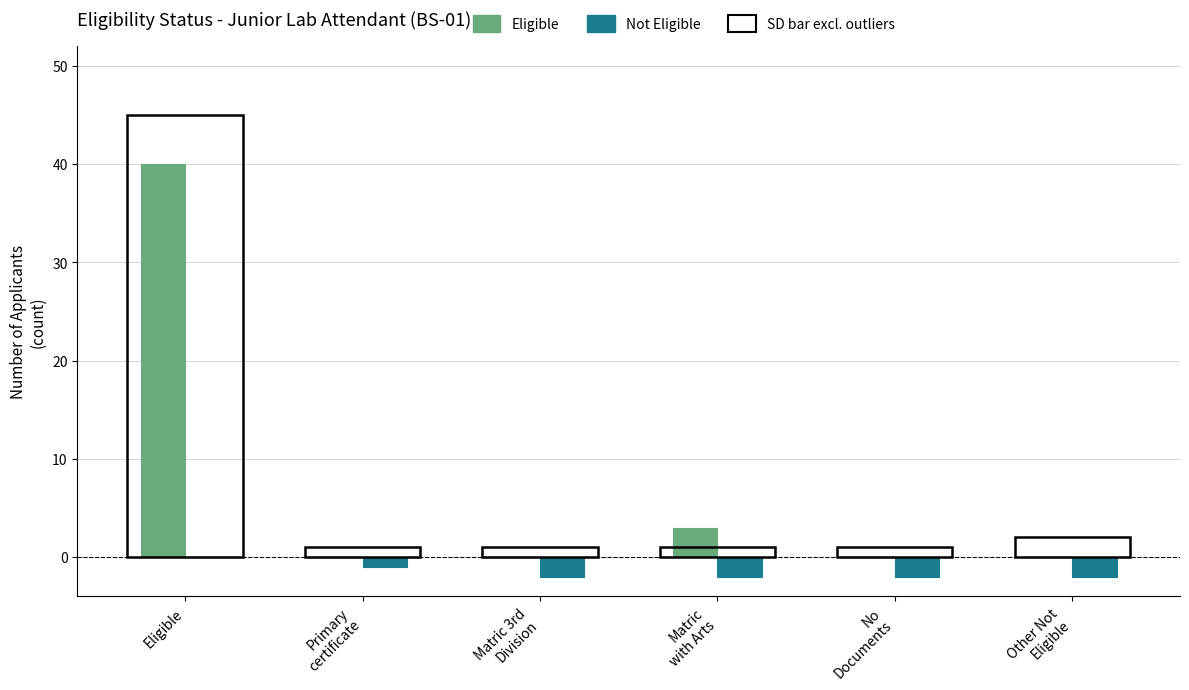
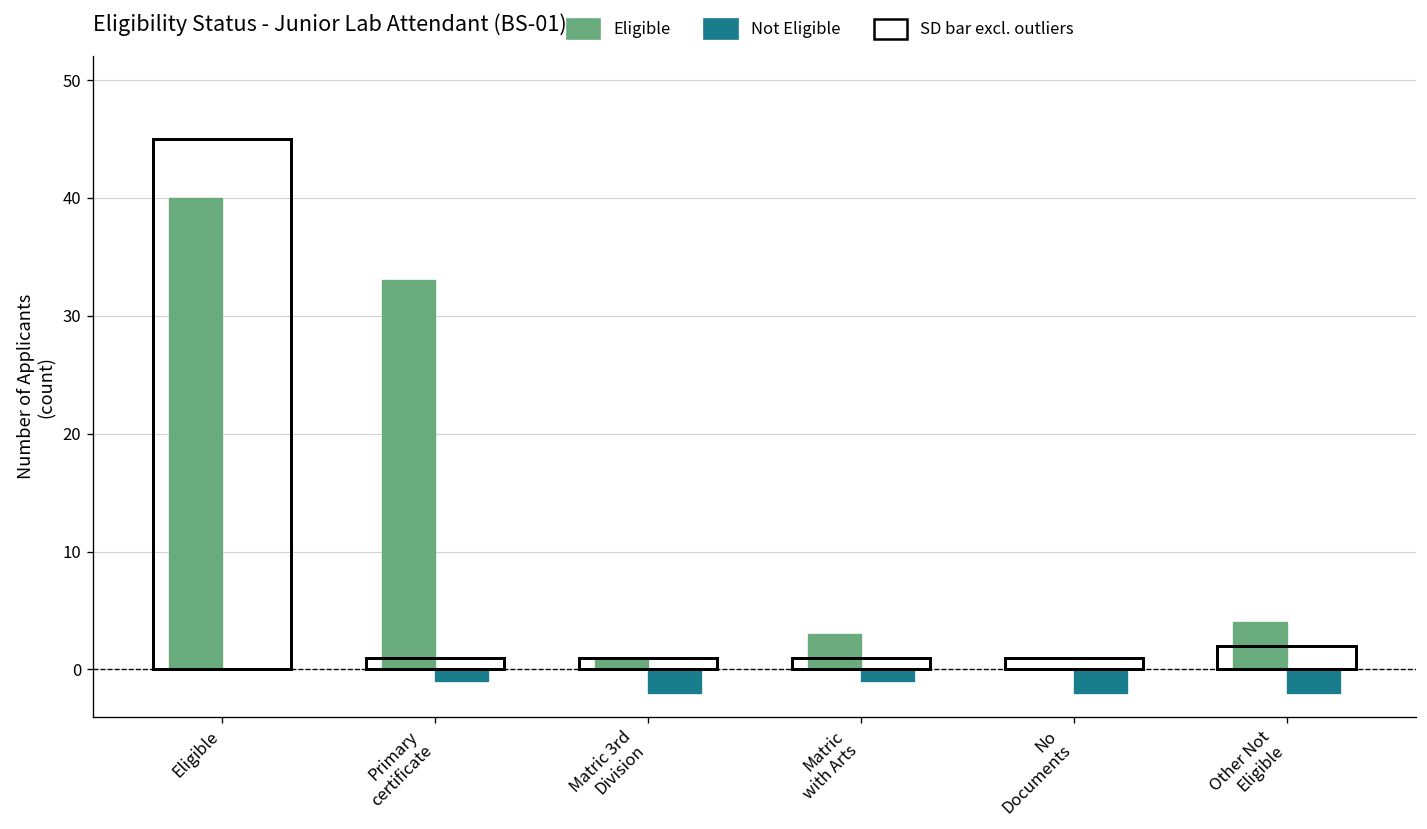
Eligible, Primary certificate: 0 -> 33
Eligible, Matric 3rd Division: 0 -> 1
Not Eligible, Matric with Arts: -2 -> -1
Eligible, Other Not Eligible: 0 -> 4
